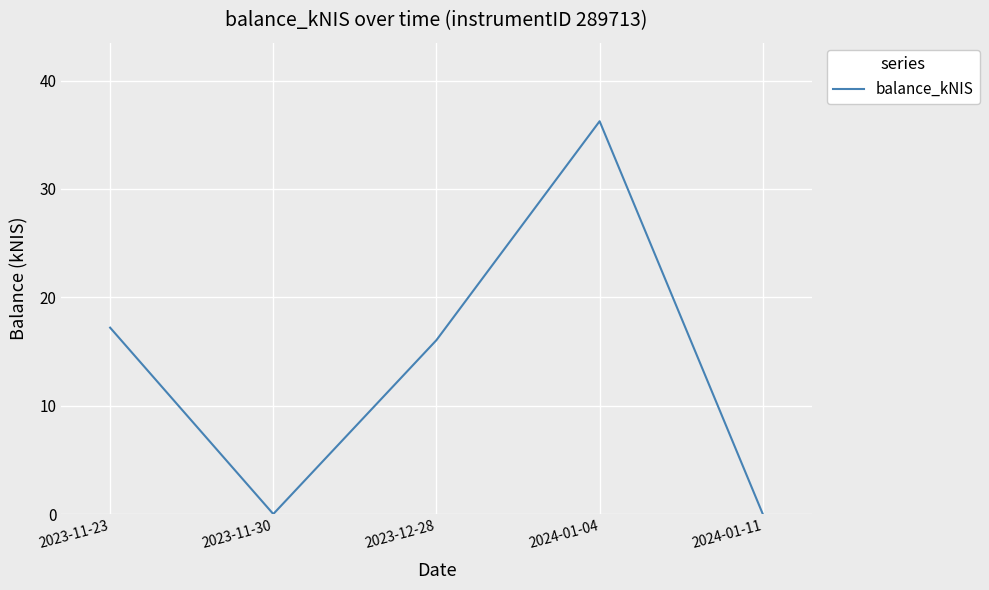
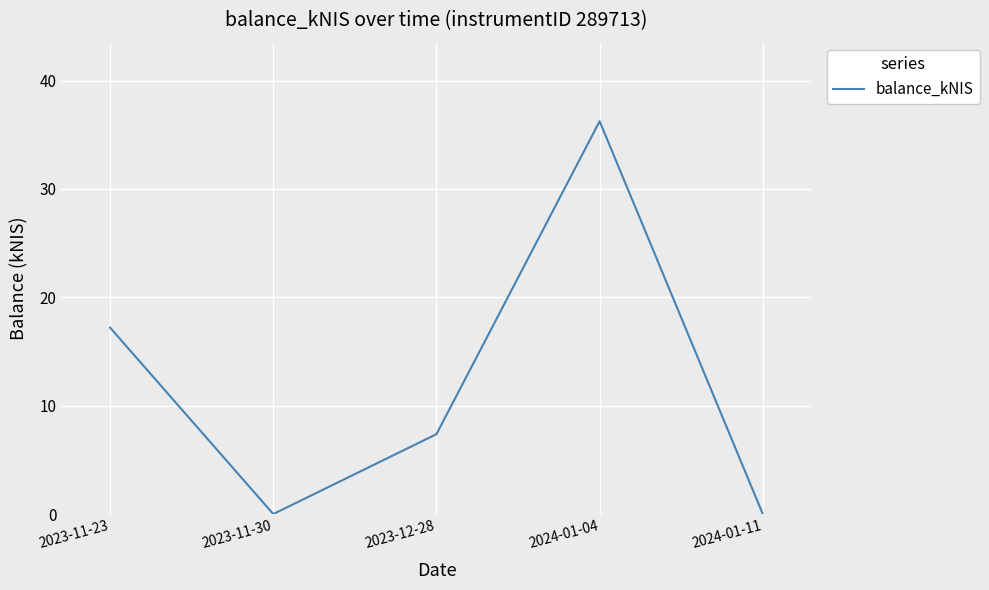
2023-12-28: 16.1 -> 7.4
